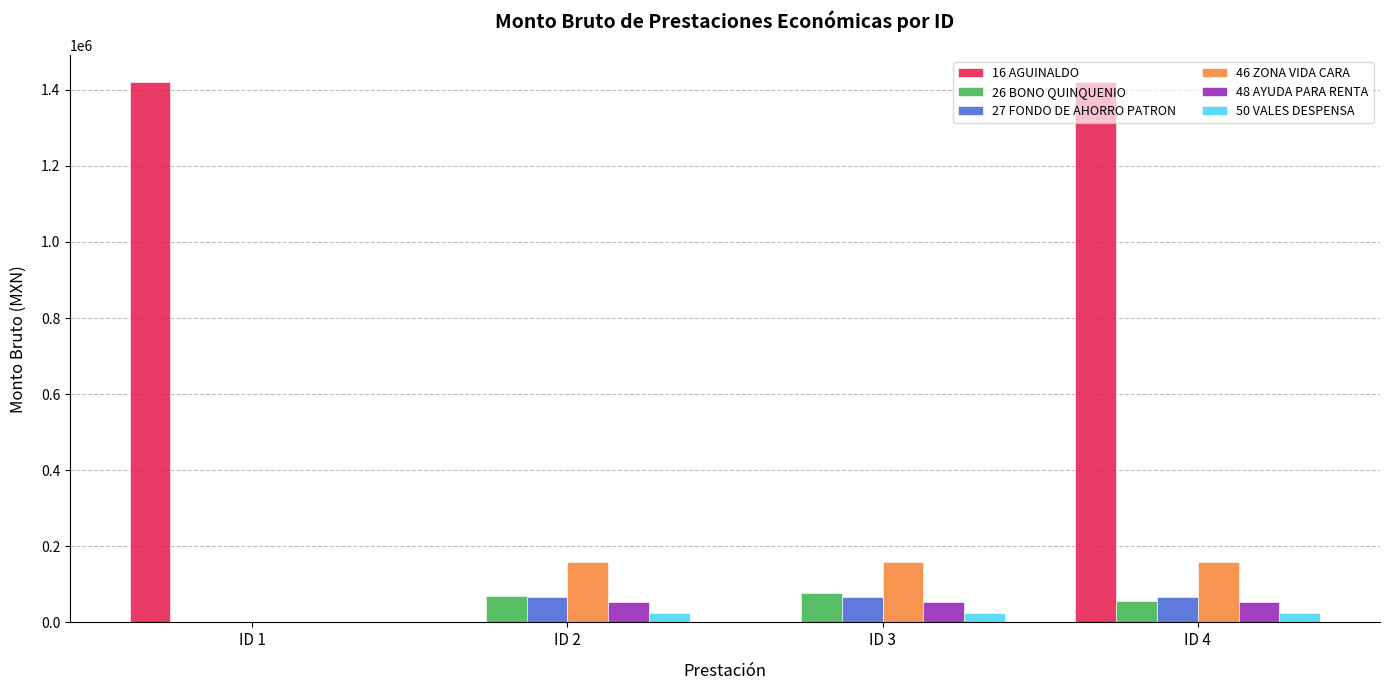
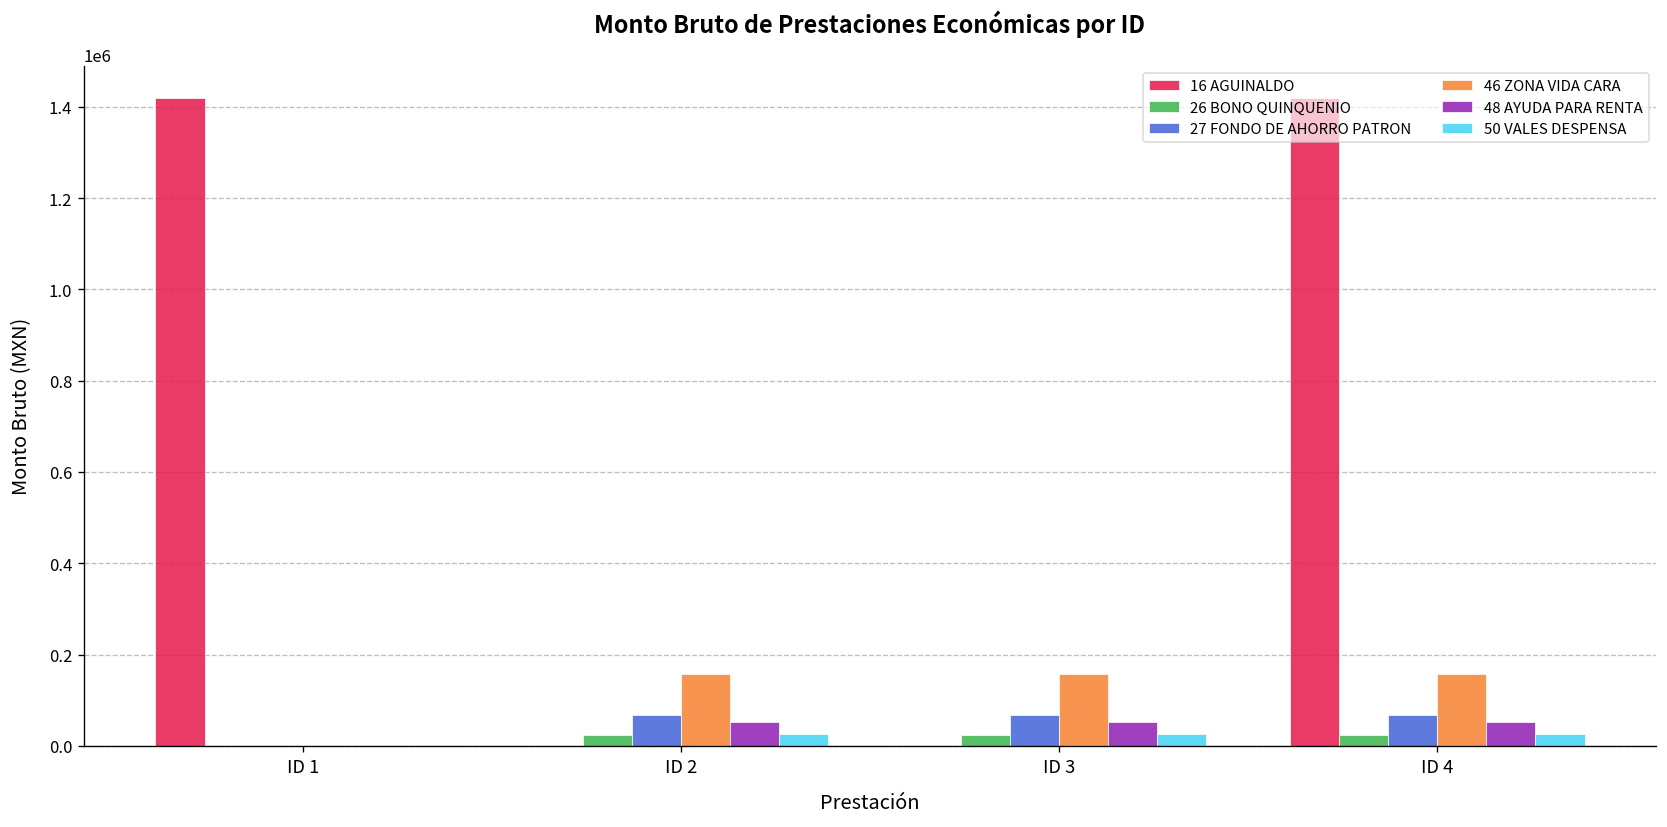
26 BONO QUINQUENIO, ID 2: 70000 -> 20000
26 BONO QUINQUENIO, ID 3: 80000 -> 20000
26 BONO QUINQUENIO, ID 4: 60000 -> 20000
